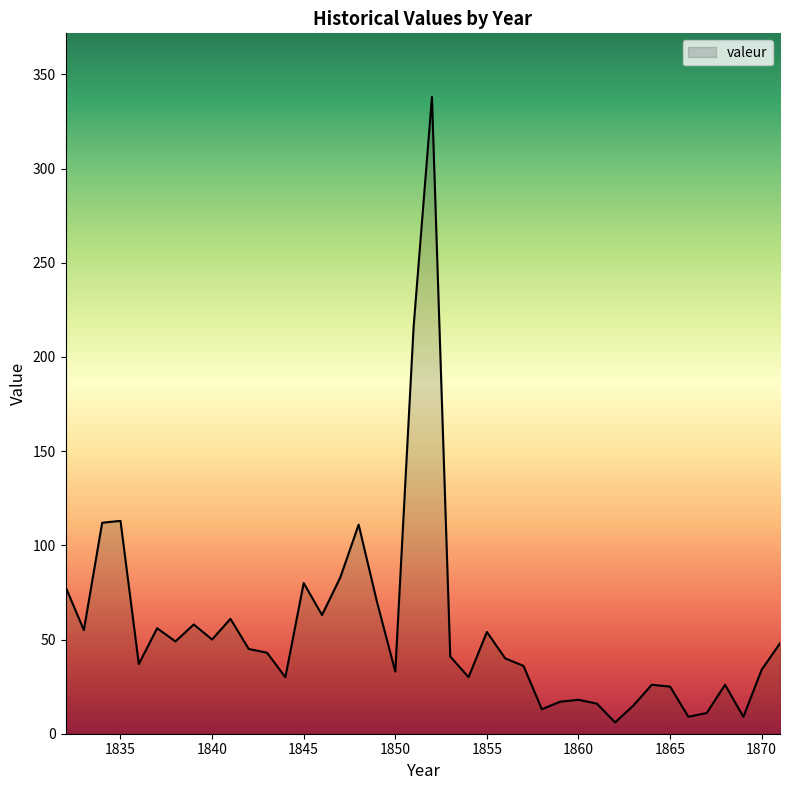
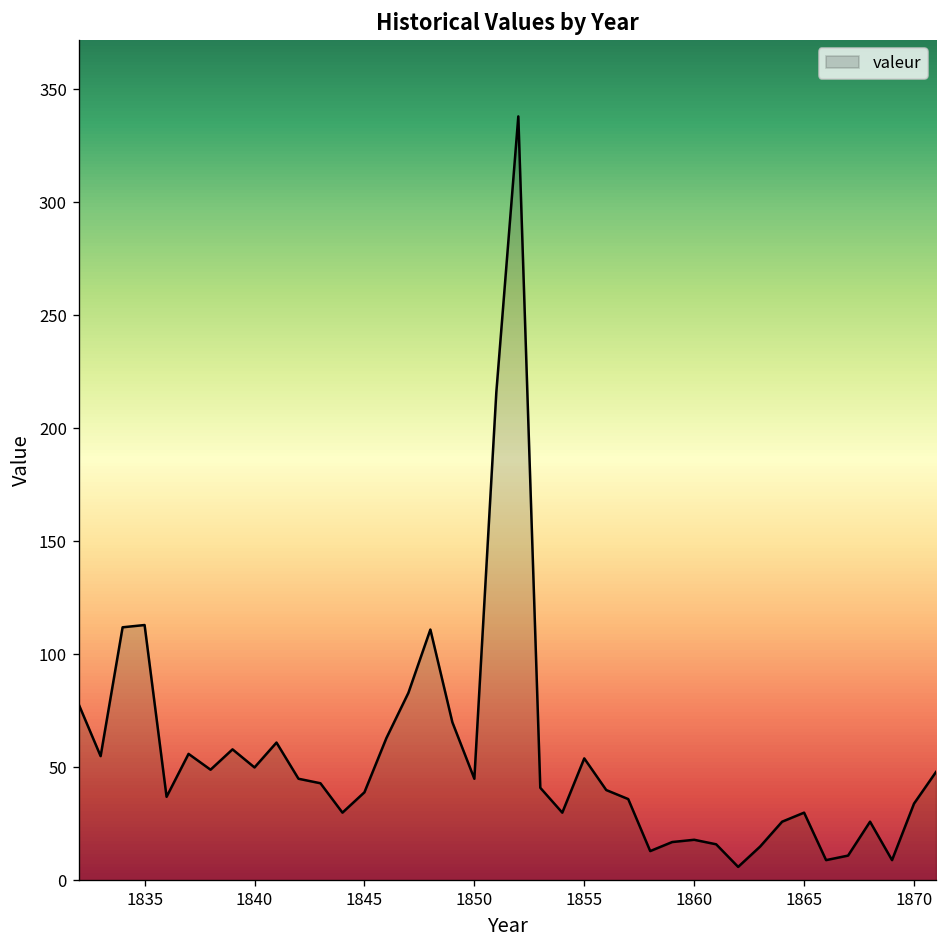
1845: 80 -> 39
1850: 33 -> 45
1865: 25 -> 30
